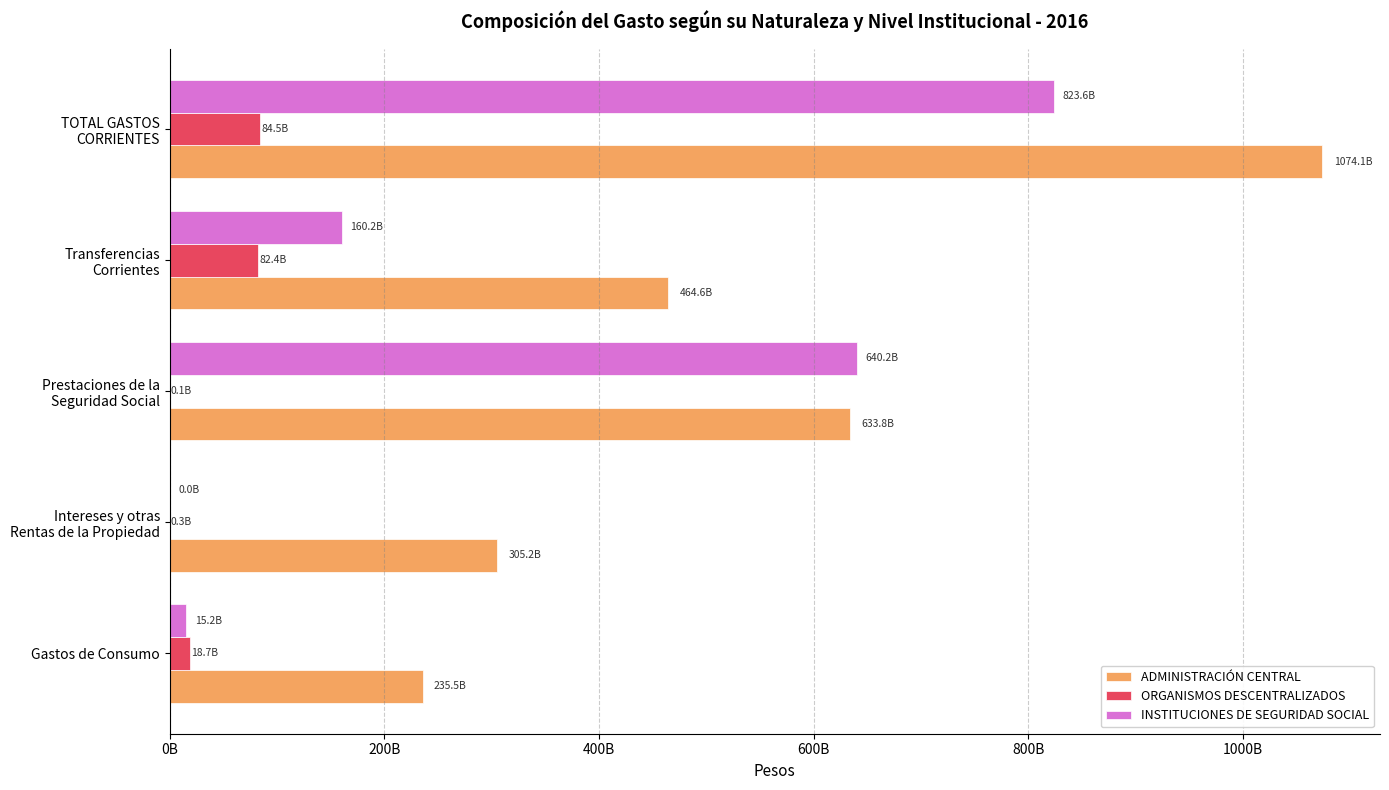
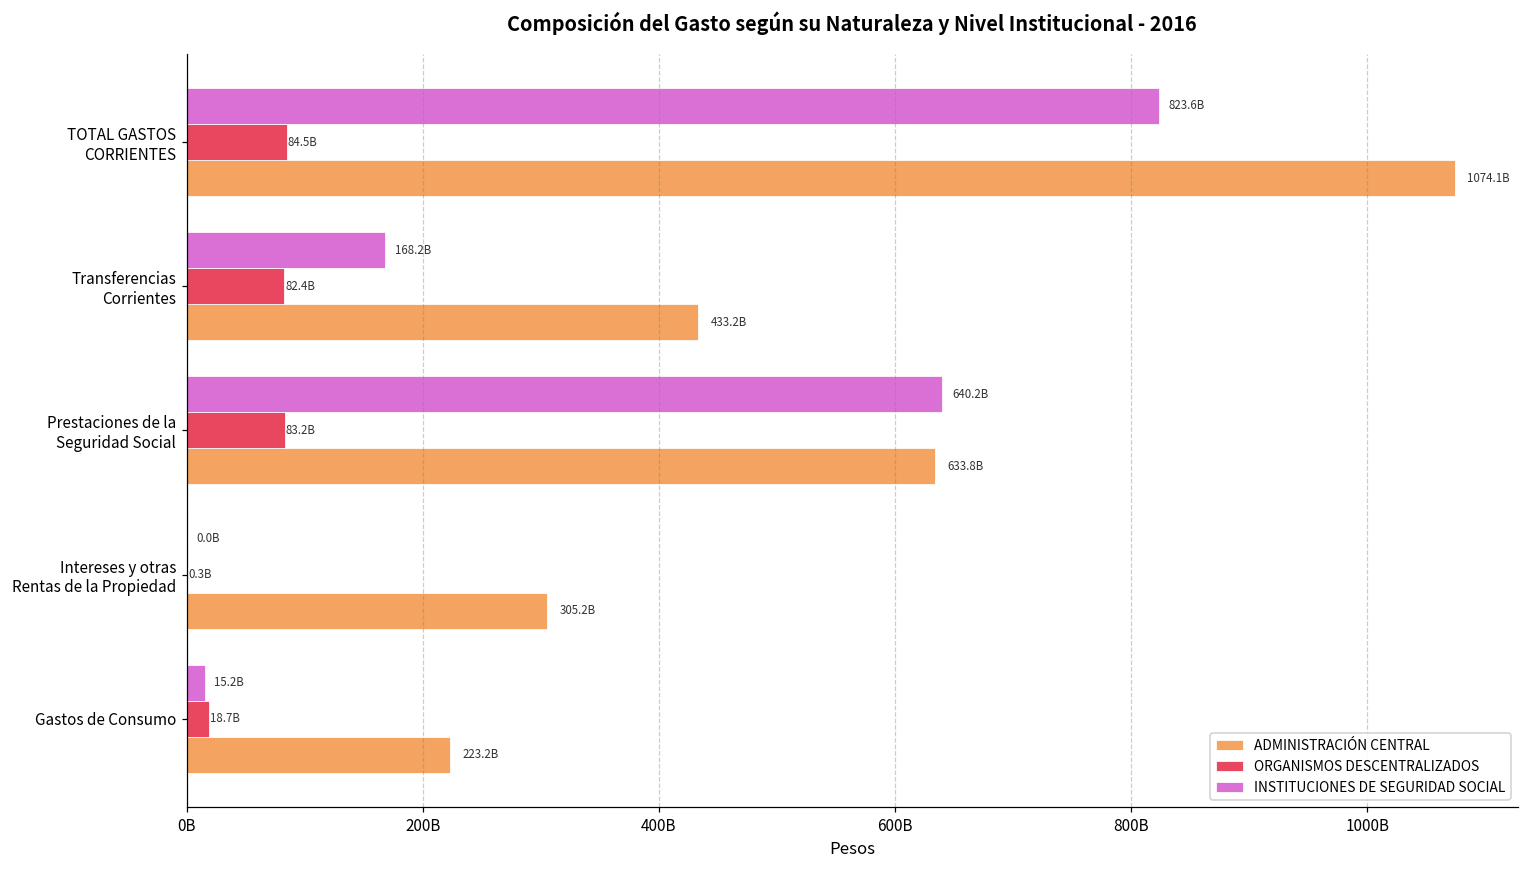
INSTITUCIONES DE SEGURIDAD SOCIAL, Transferencias Corrientes: 160.2B -> 168.2B
ADMINISTRACIÓN CENTRAL, Transferencias Corrientes: 464.6B -> 433.2B
ORGANISMOS DESCENTRALIZADOS, Prestaciones de la Seguridad Social: 0.1B -> 83.2B
ADMINISTRACIÓN CENTRAL, Gastos de Consumo: 235.5B -> 223.2B
